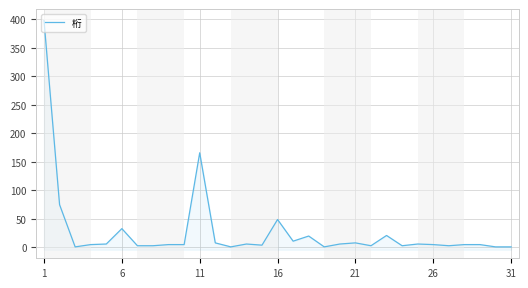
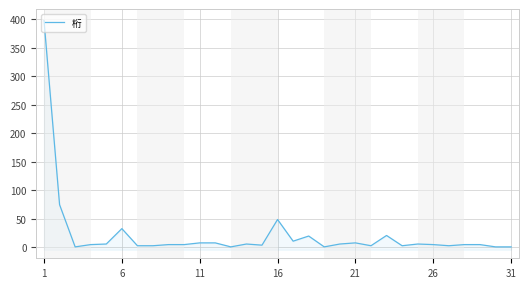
11: 170 -> 10
